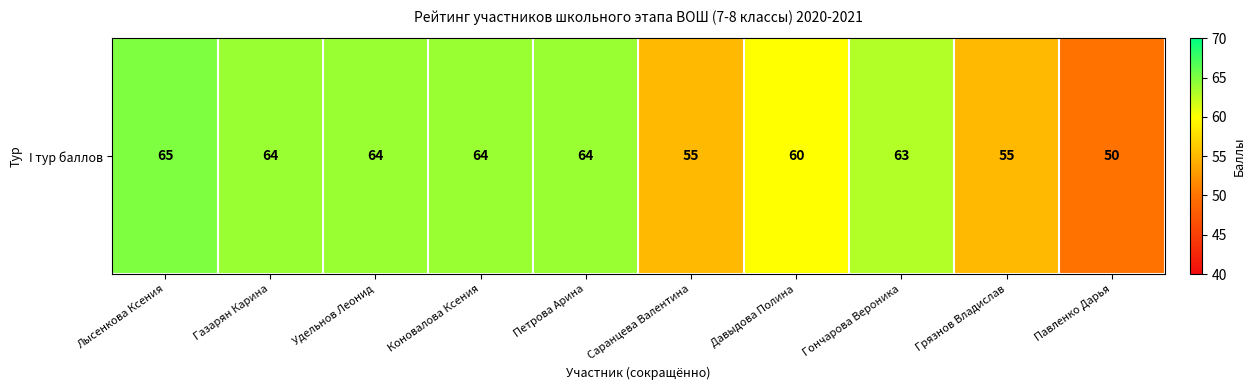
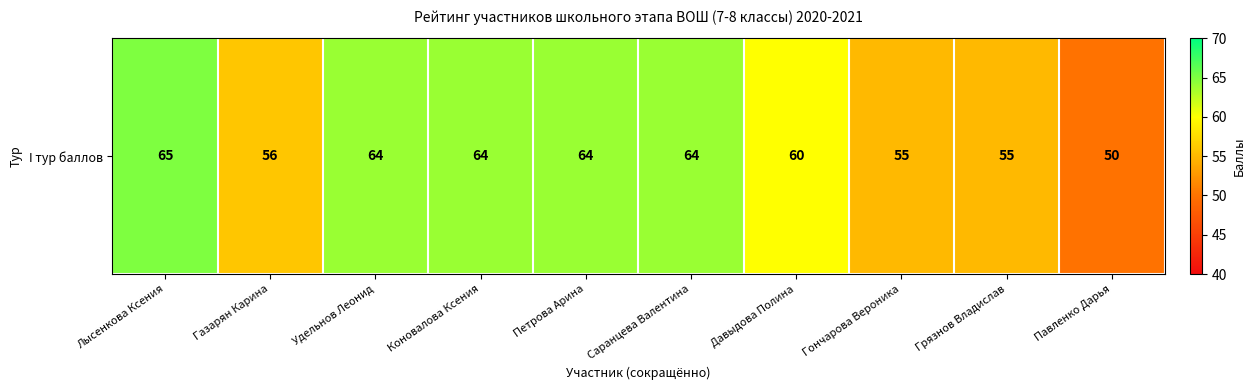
I тур баллов, Газарян Карина: 64 -> 56
I тур баллов, Саранцева Валентина: 55 -> 64
I тур баллов, Гончарова Вероника: 63 -> 55
